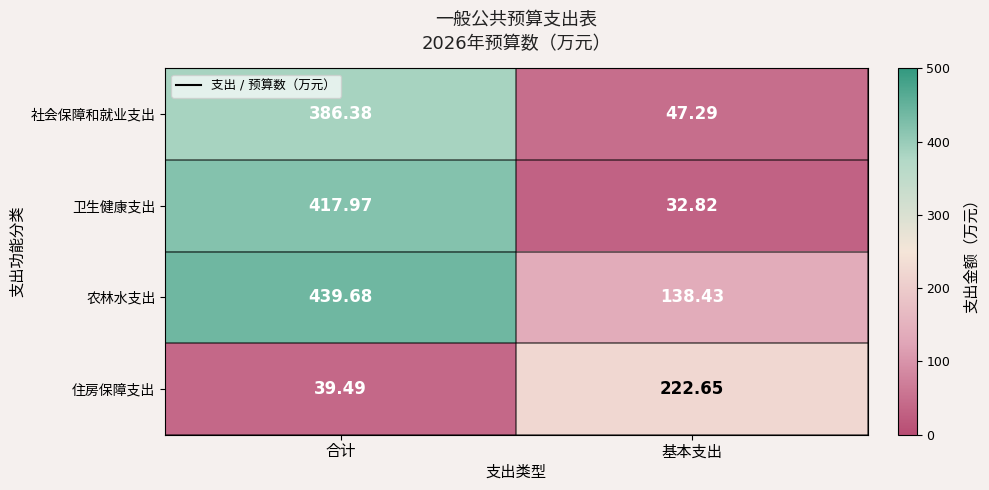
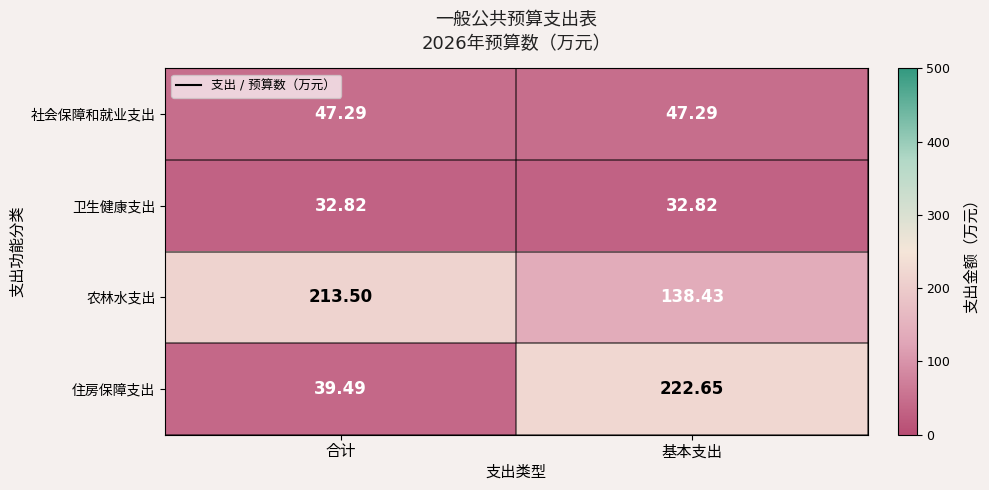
社会保障和就业支出, 合计: 386.38 -> 47.29
卫生健康支出, 合计: 417.97 -> 32.82
农林水支出, 合计: 439.68 -> 213.50
